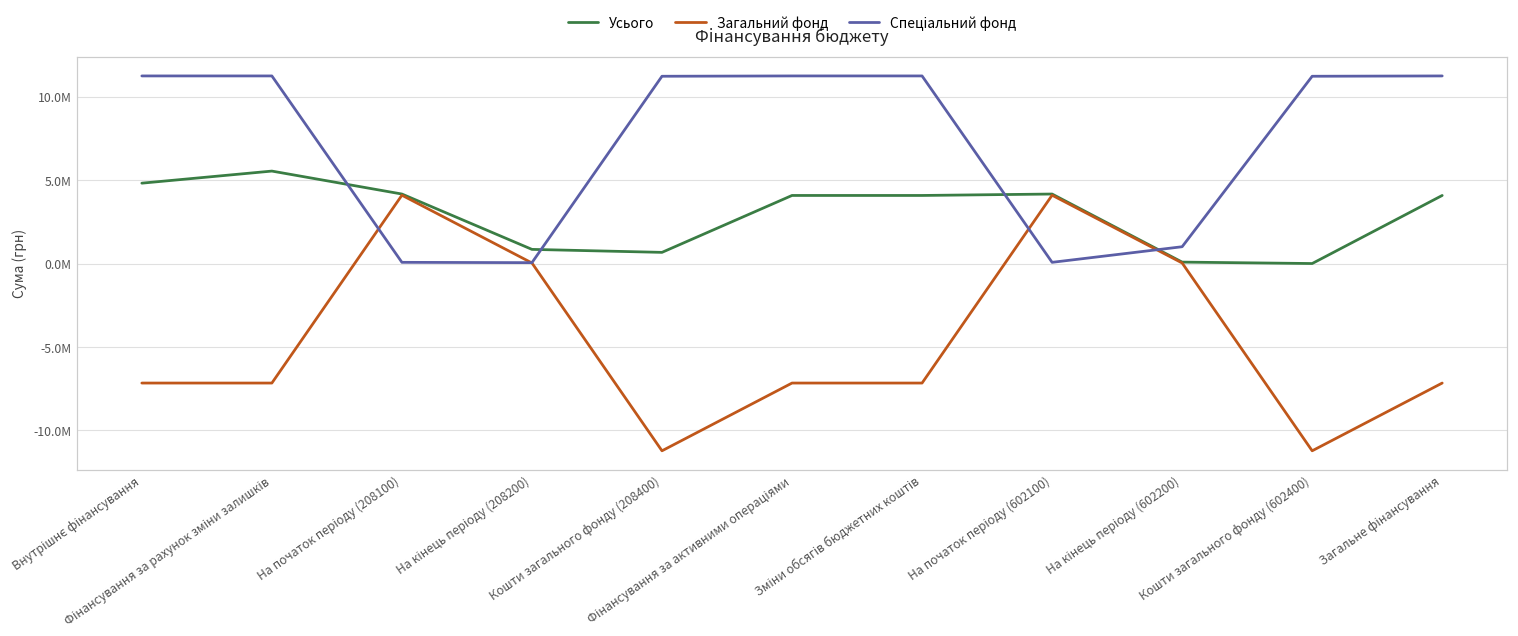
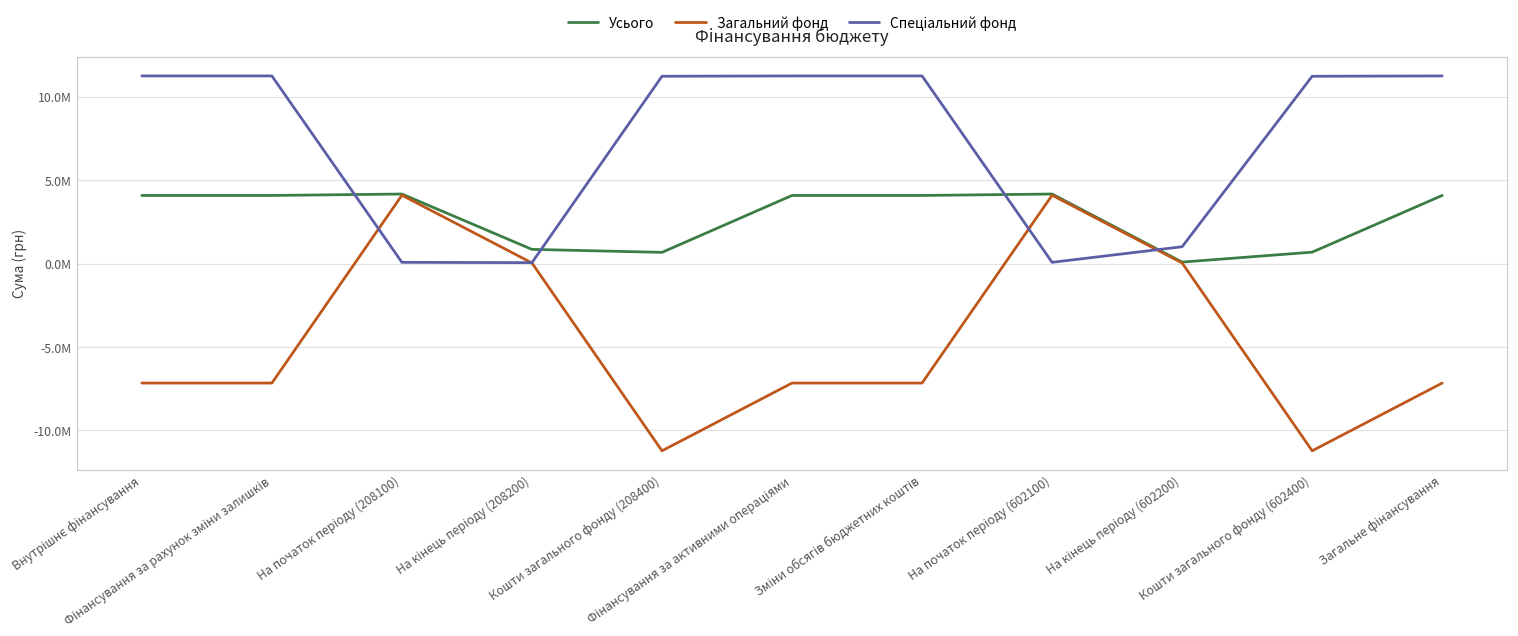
Усього, Внутрішнє фінансування: 4800000 -> 4100000
Усього, Фінансування за рахунок зміни залишків: 5500000 -> 4100000
Усього, Кошти загального фонду (602400): 0 -> 700000
